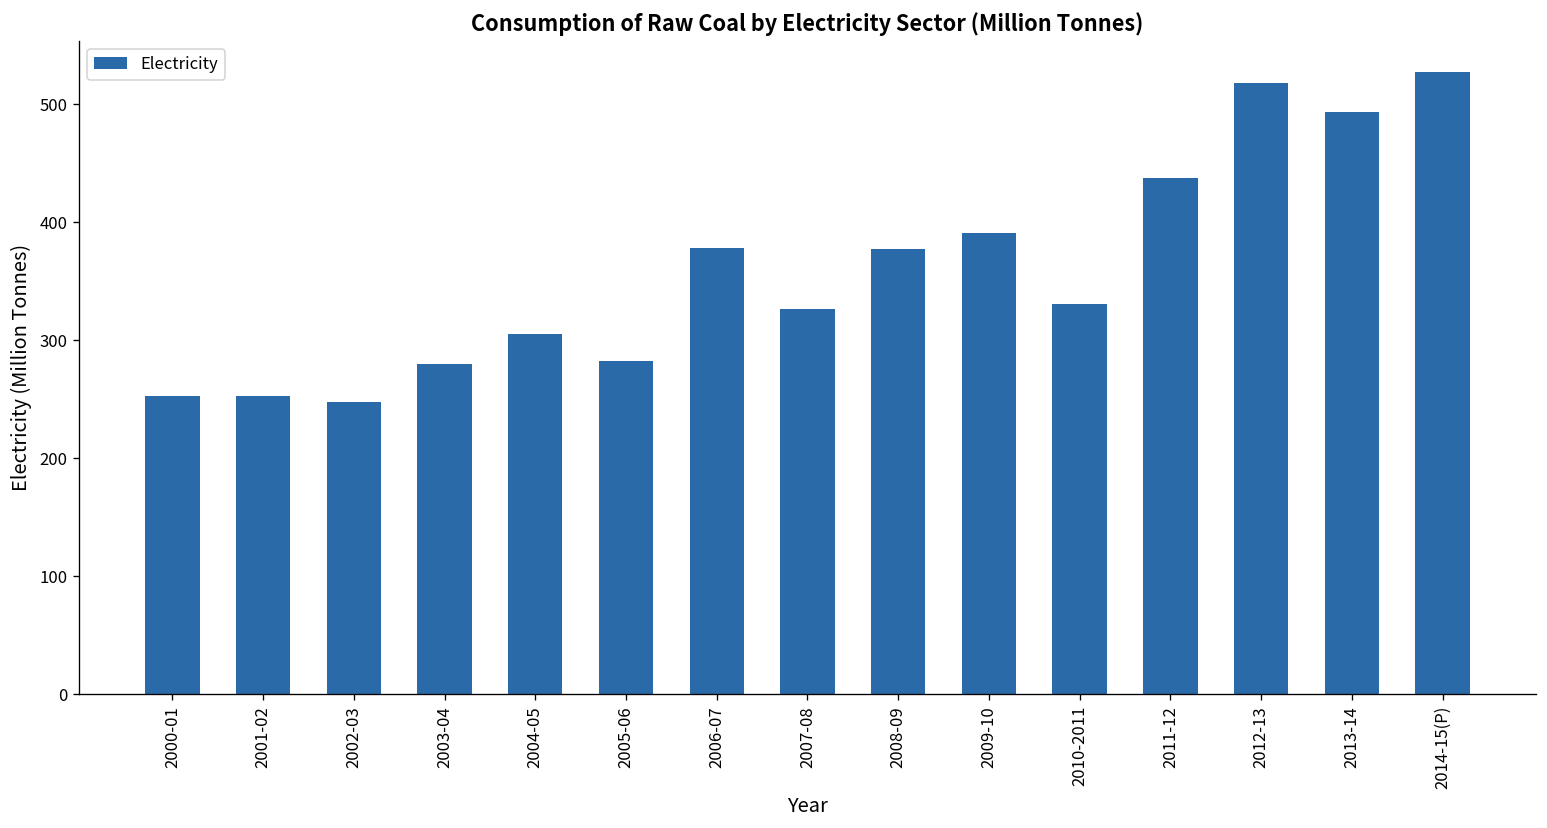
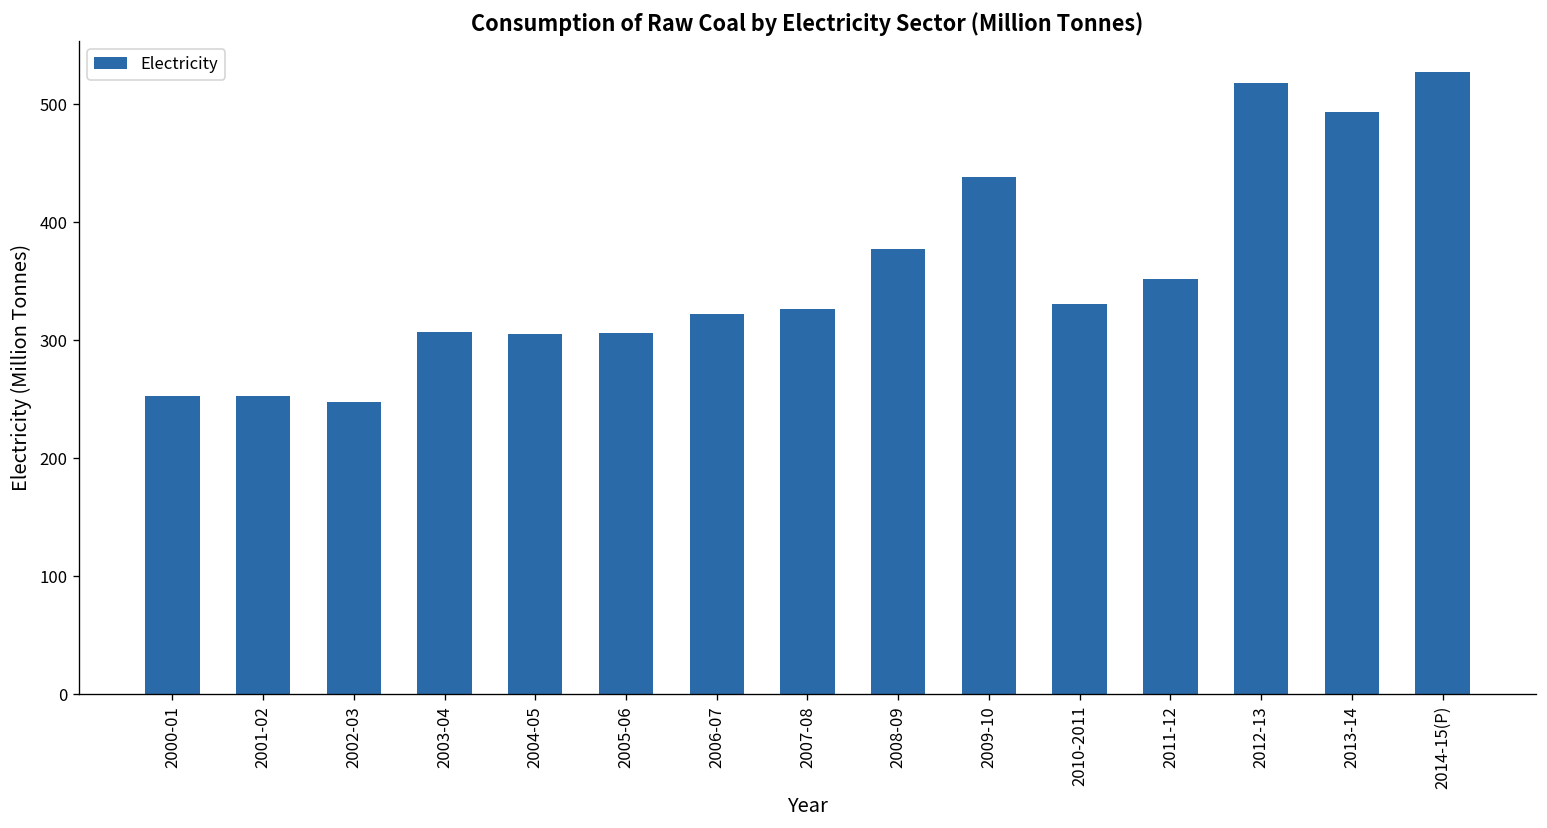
2003-04: 280 -> 310
2005-06: 280 -> 310
2006-07: 380 -> 320
2009-10: 390 -> 440
2011-12: 440 -> 350
